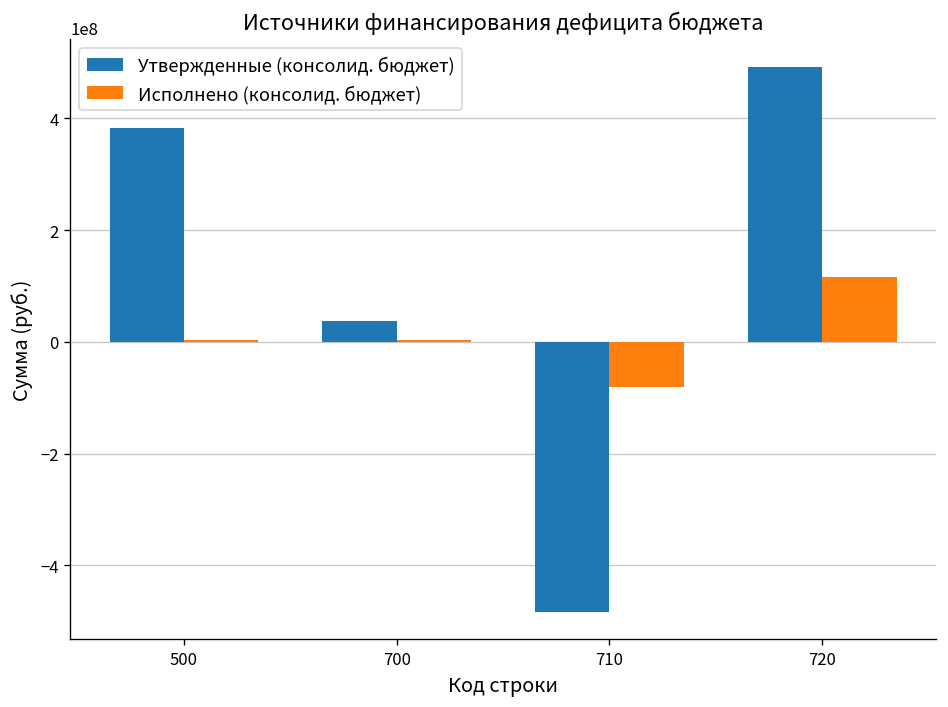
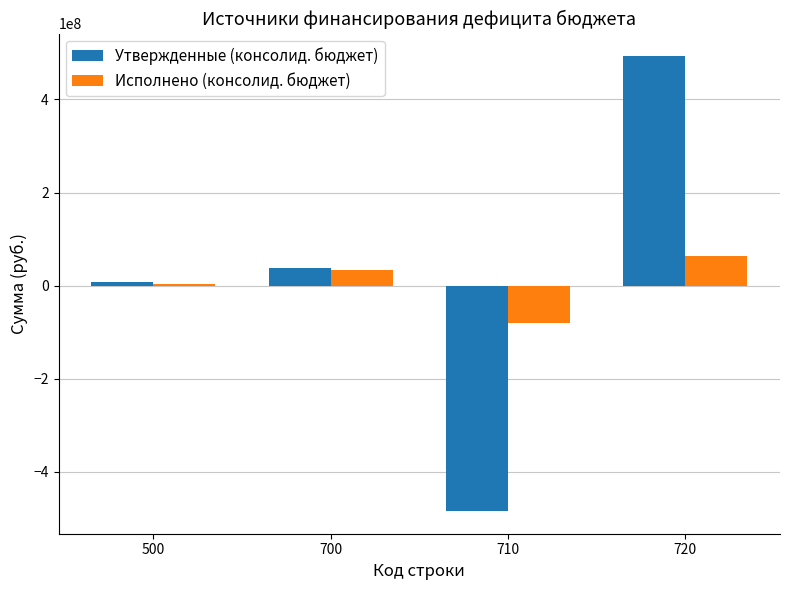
Утвержденные (консолид. бюджет), 500: 380000000 -> 10000000
Исполнено (консолид. бюджет), 700: 0 -> 30000000
Исполнено (консолид. бюджет), 720: 120000000 -> 60000000
